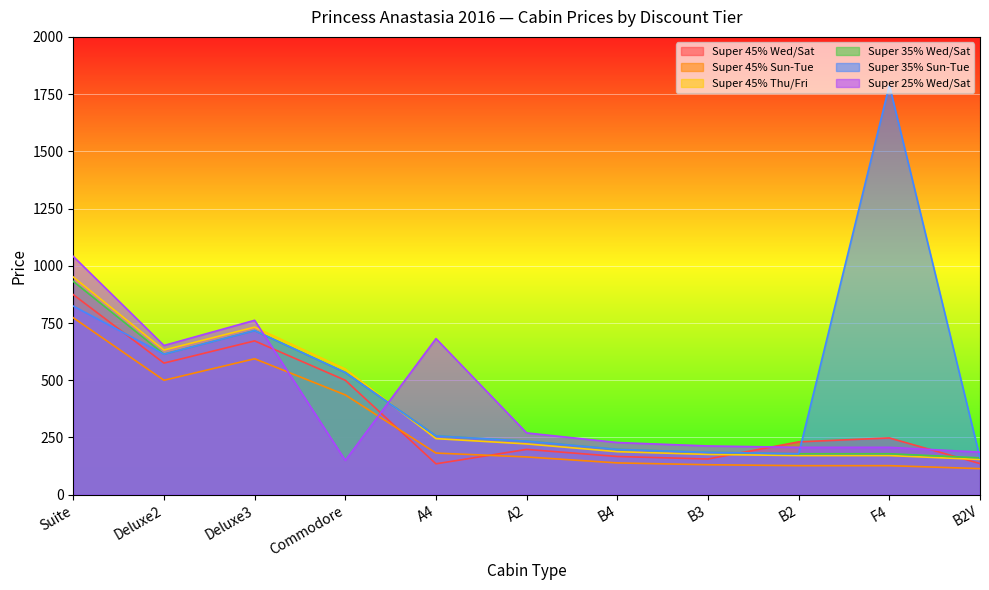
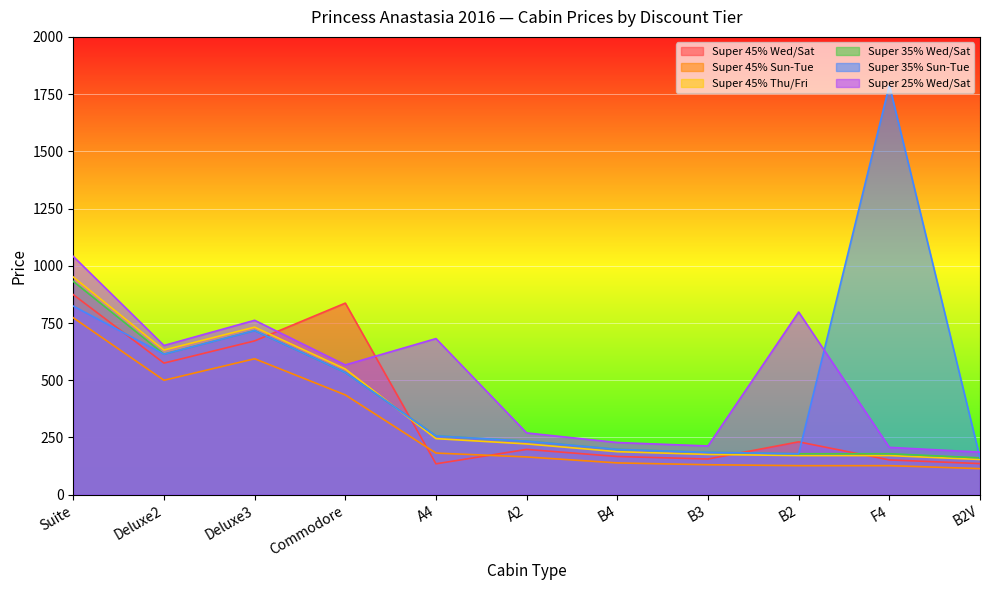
Super 45% Wed/Sat, Commodore: 500 -> 840
Super 25% Wed/Sat, Commodore: 150 -> 570
Super 25% Wed/Sat, B2: 210 -> 800
Super 45% Wed/Sat, F4: 250 -> 150
